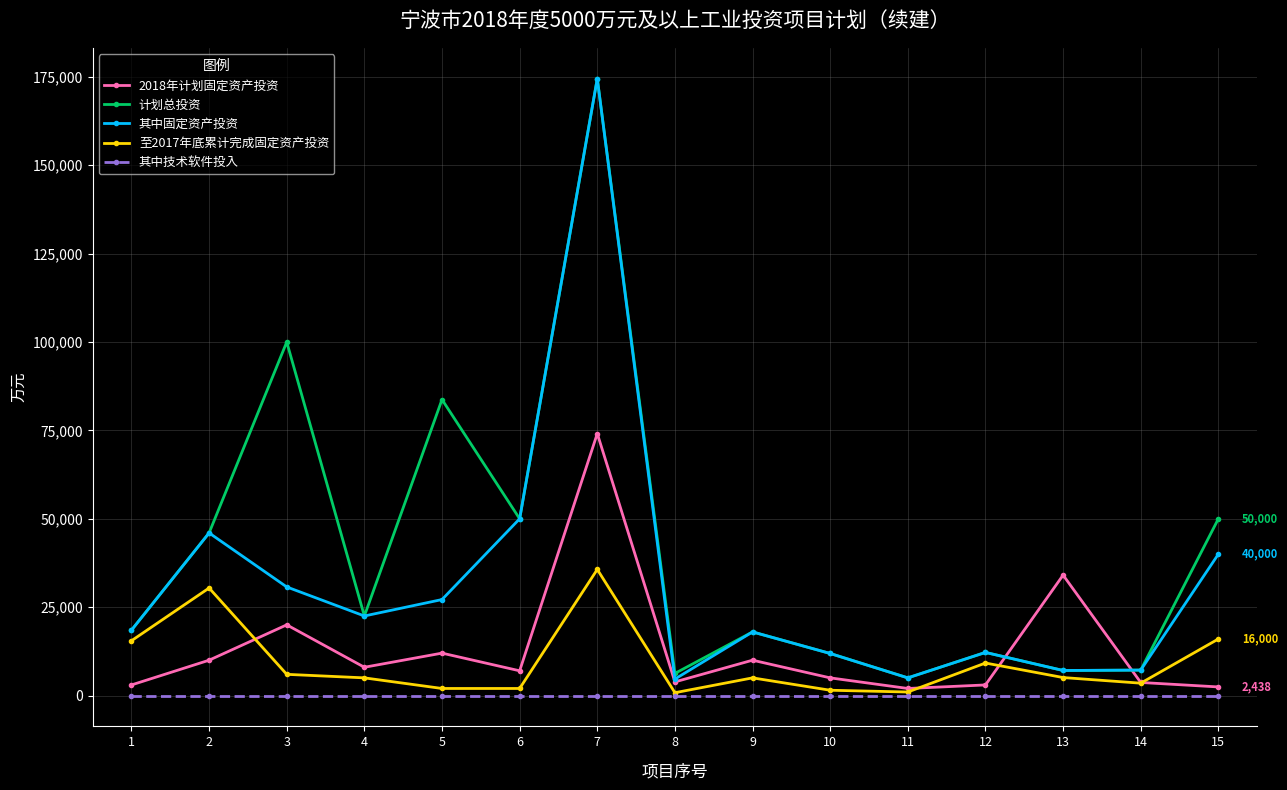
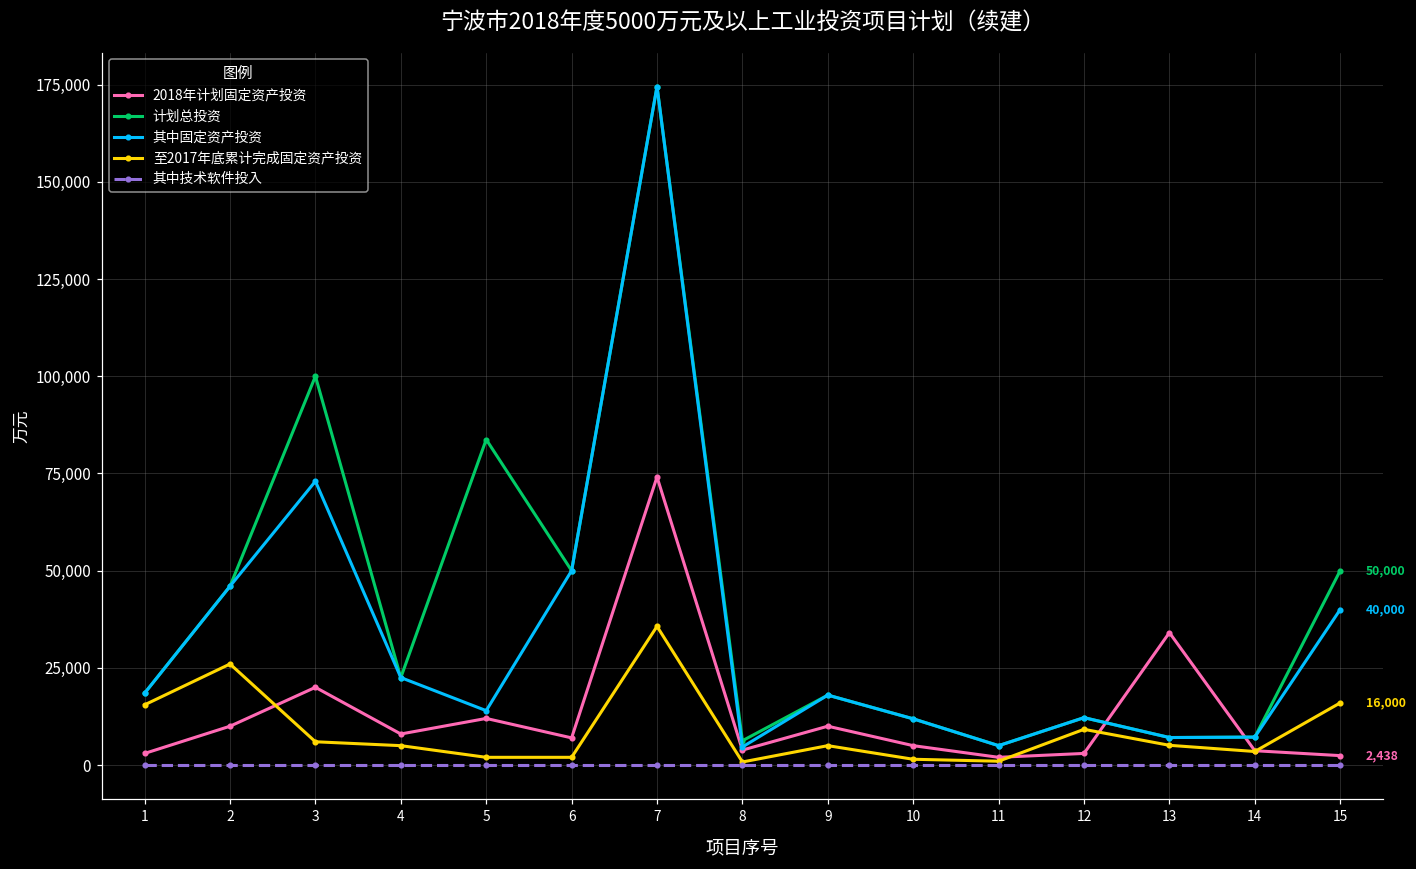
至2017年底累计完成固定资产投资, 2: 30,000 -> 26,000
其中固定资产投资, 3: 31,000 -> 73,000
其中固定资产投资, 5: 27,000 -> 14,000
